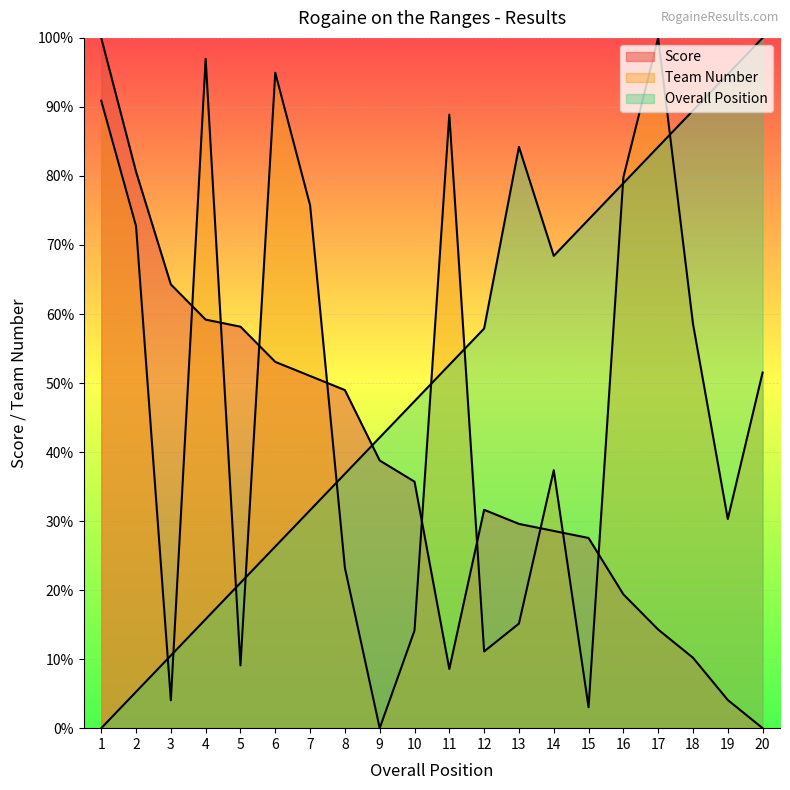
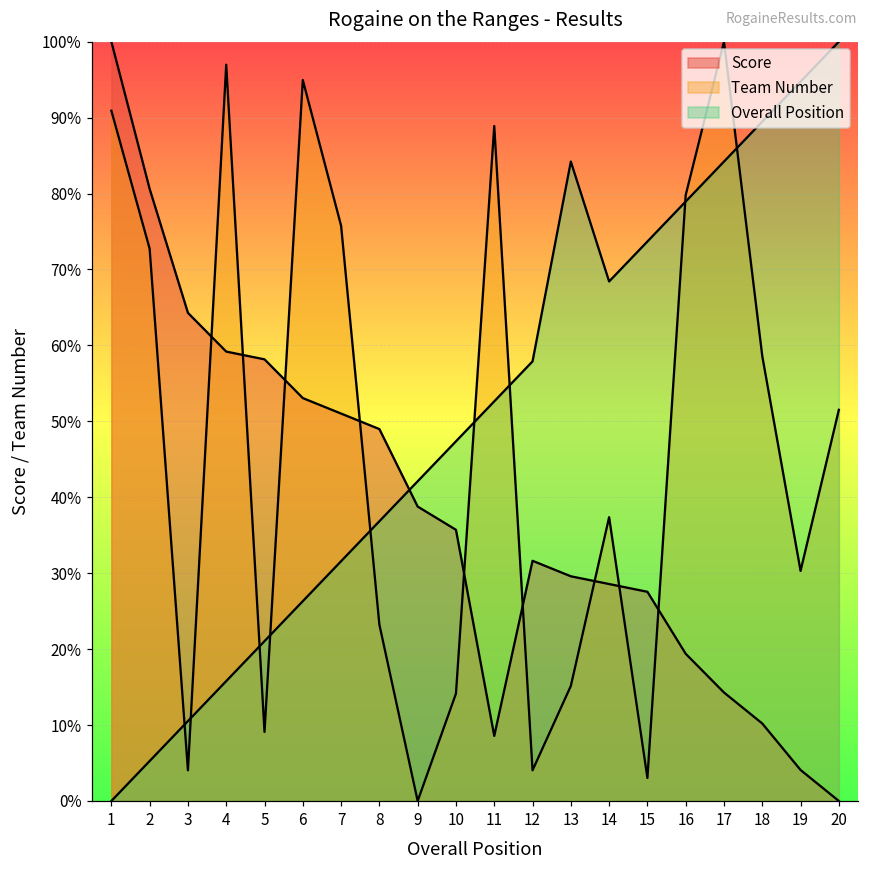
Team Number, 12: 11% -> 4%
